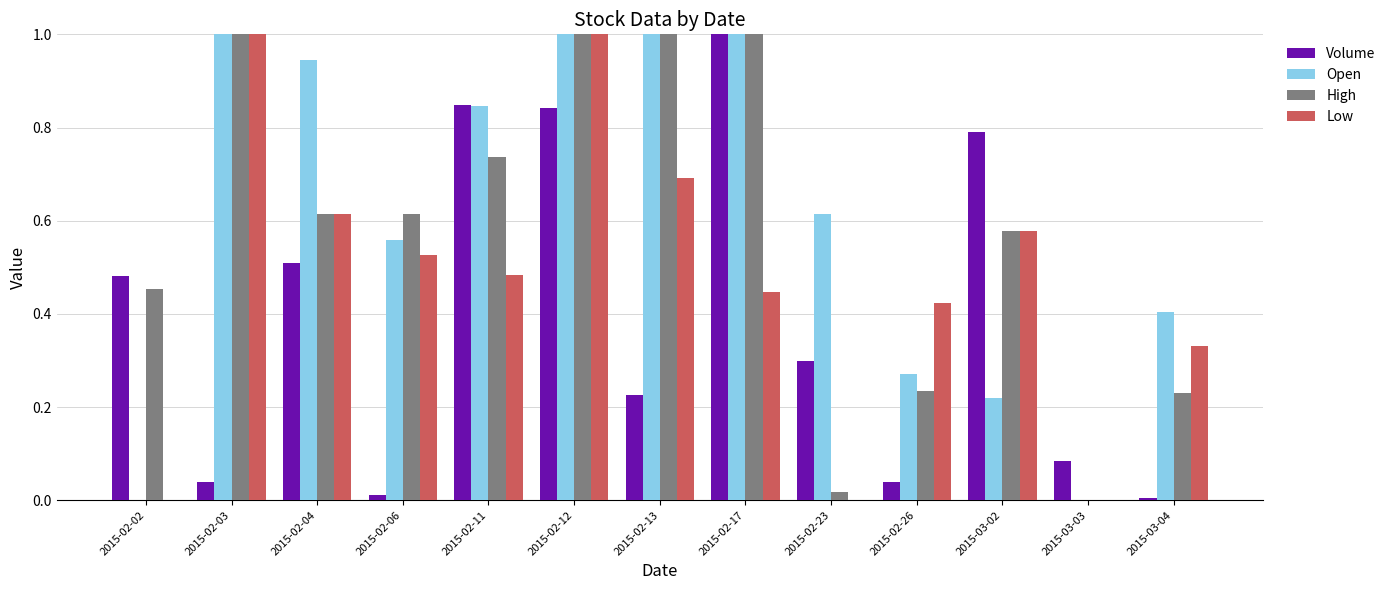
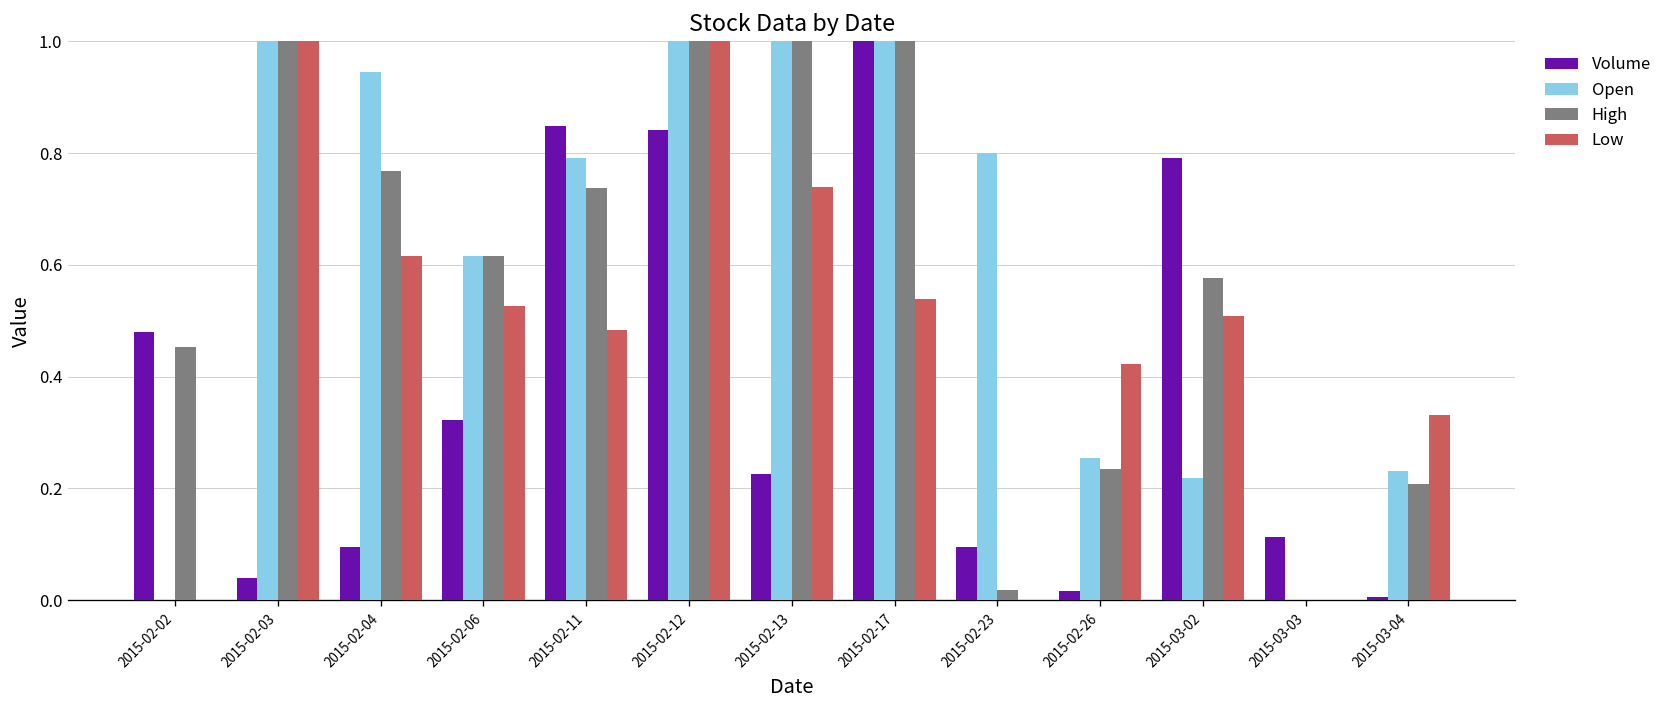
Volume, 2015-02-04: 0.51 -> 0.10
High, 2015-02-04: 0.62 -> 0.77
Volume, 2015-02-06: 0.01 -> 0.32
Open, 2015-02-06: 0.56 -> 0.62
Open, 2015-02-11: 0.85 -> 0.79
Low, 2015-02-13: 0.69 -> 0.74
Low, 2015-02-17: 0.45 -> 0.54
Volume, 2015-02-23: 0.30 -> 0.10
Open, 2015-02-23: 0.62 -> 0.80
Volume, 2015-02-26: 0.04 -> 0.02
Open, 2015-02-26: 0.27 -> 0.25
Low, 2015-03-02: 0.58 -> 0.51
Volume, 2015-03-03: 0.08 -> 0.11
Open, 2015-03-04: 0.40 -> 0.23
High, 2015-03-04: 0.23 -> 0.21
